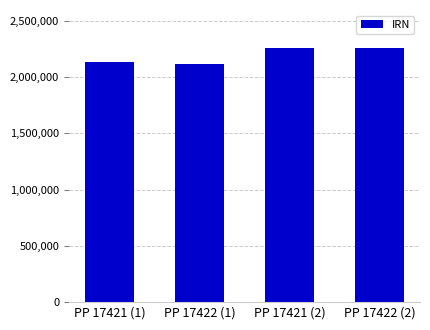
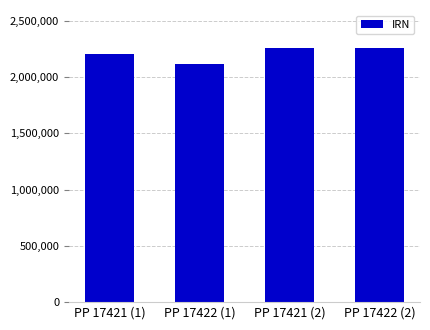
PP 17421 (1): 2,130,000 -> 2,200,000
